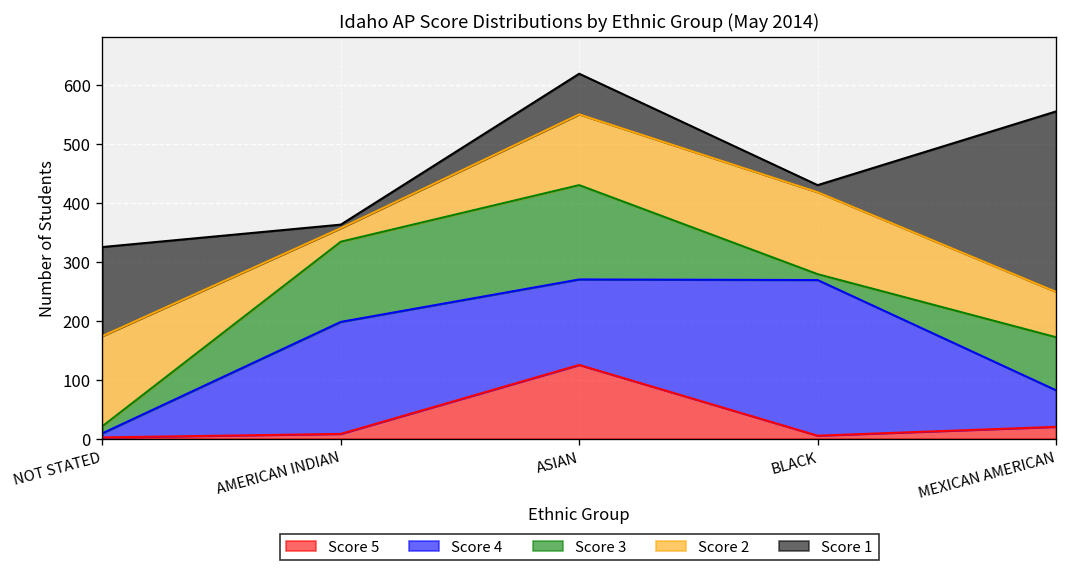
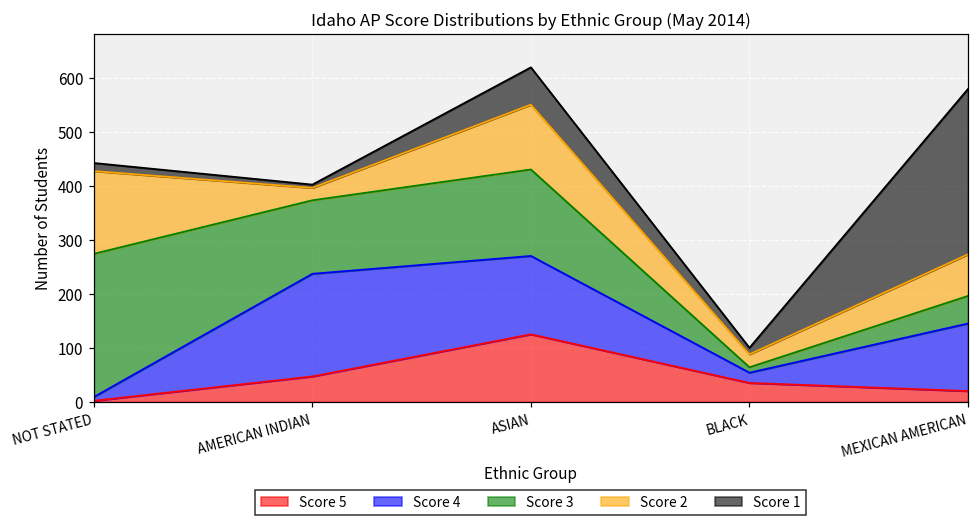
Score 3, NOT STATED: 10 -> 270
Score 1, NOT STATED: 150 -> 20
Score 5, AMERICAN INDIAN: 10 -> 50
Score 5, BLACK: 10 -> 40
Score 4, BLACK: 260 -> 20
Score 2, BLACK: 140 -> 20
Score 4, MEXICAN AMERICAN: 60 -> 130
Score 3, MEXICAN AMERICAN: 90 -> 50
